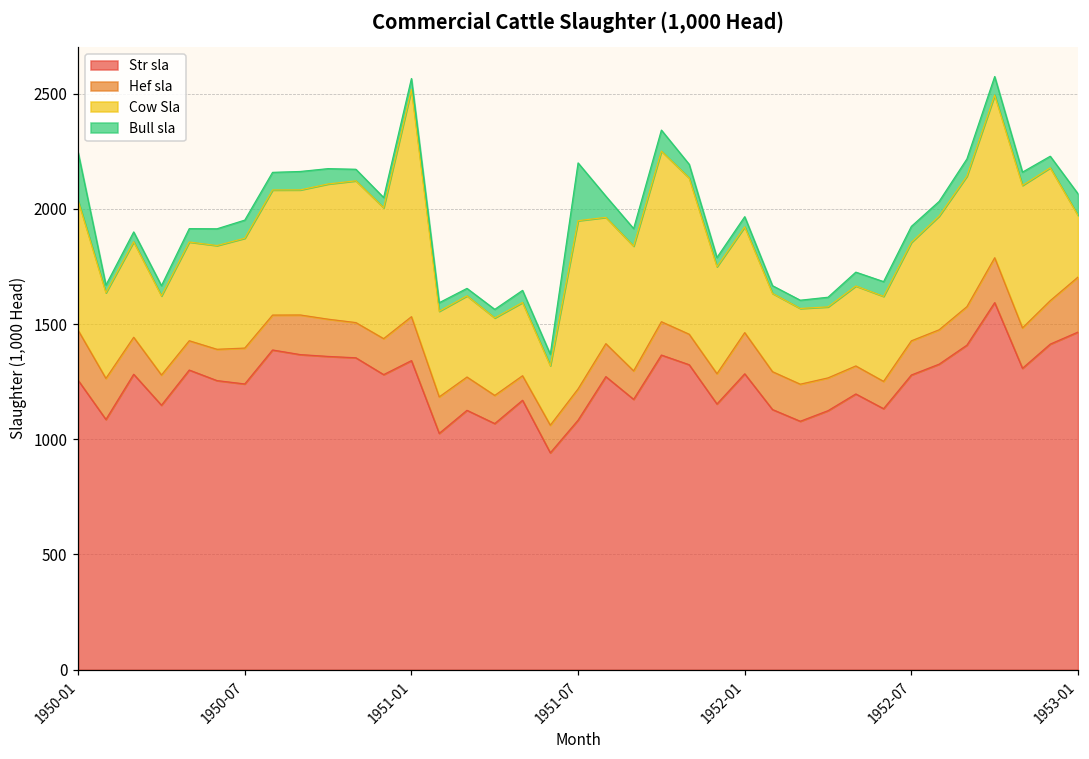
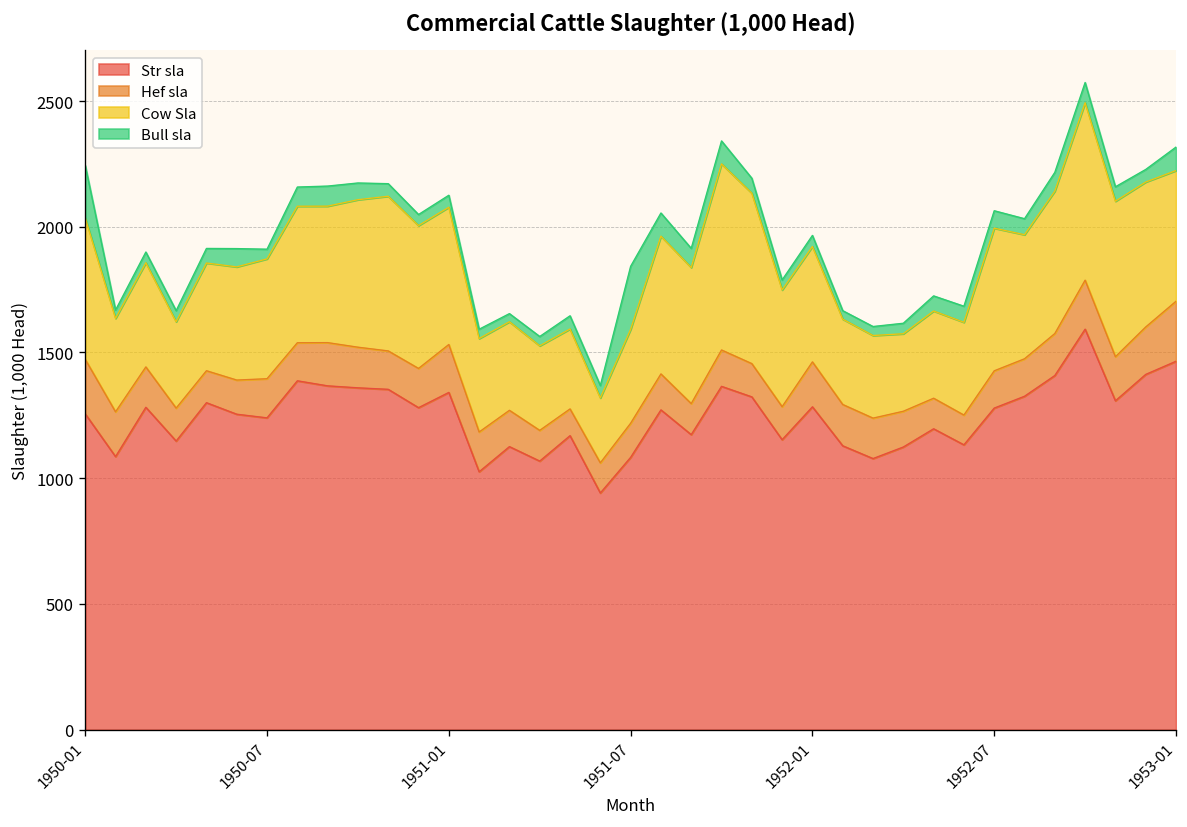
Bull sla, 1950-07: 80 -> 40
Cow Sla, 1951-01: 990 -> 550
Cow Sla, 1951-07: 730 -> 370
Cow Sla, 1952-07: 430 -> 570
Cow Sla, 1953-01: 270 -> 520
